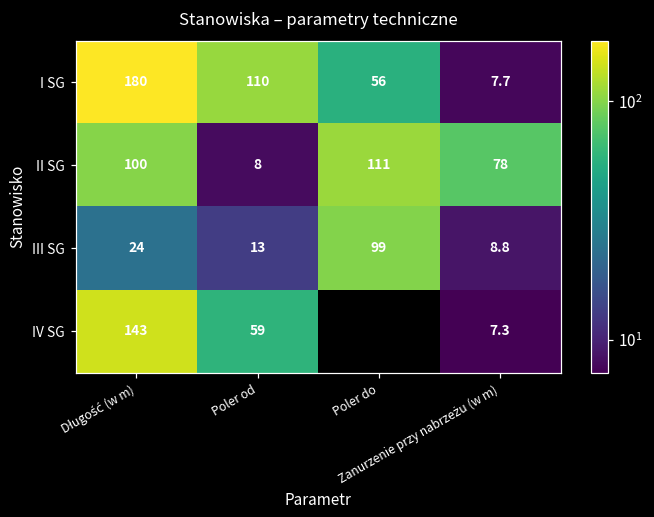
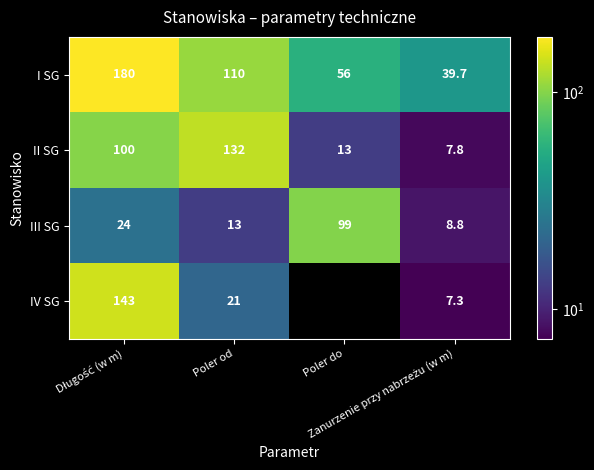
I SG, Zanurzenie przy nabrzeżu (w m): 7.7 -> 39.7
II SG, Poler od: 8 -> 132
II SG, Poler do: 111 -> 13
II SG, Zanurzenie przy nabrzeżu (w m): 78 -> 7.8
IV SG, Poler od: 59 -> 21
